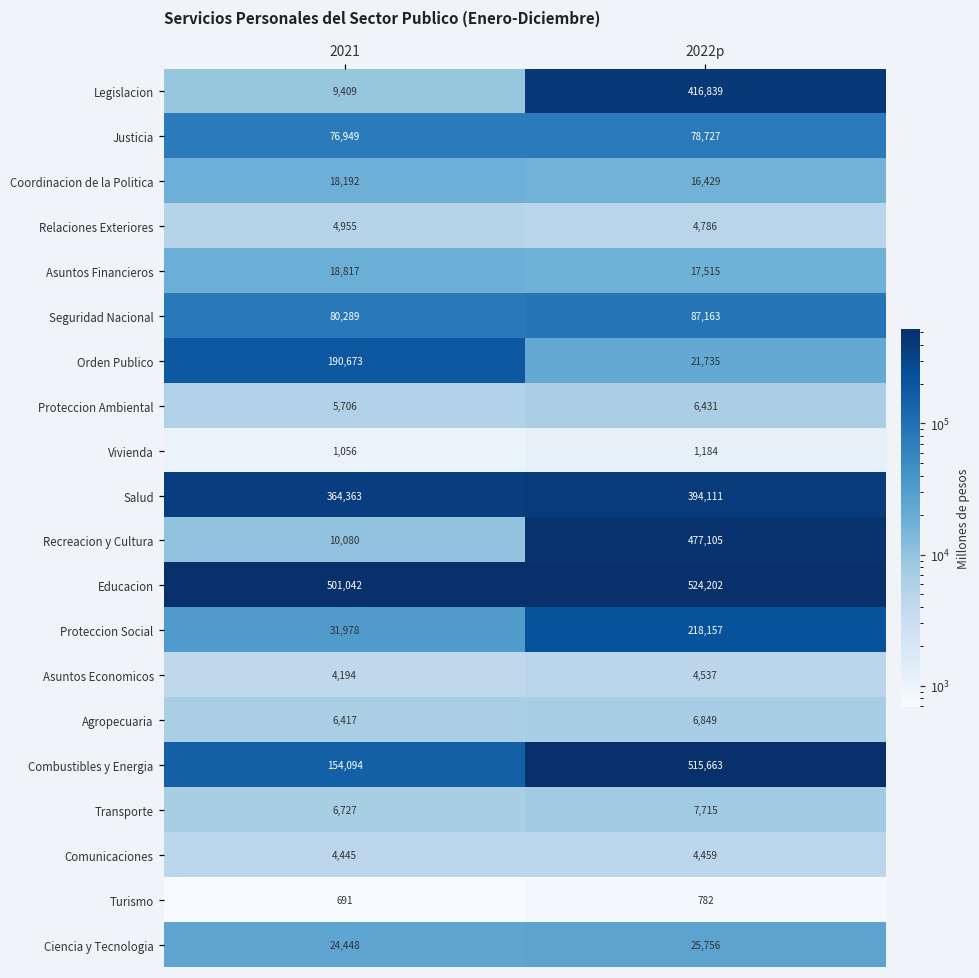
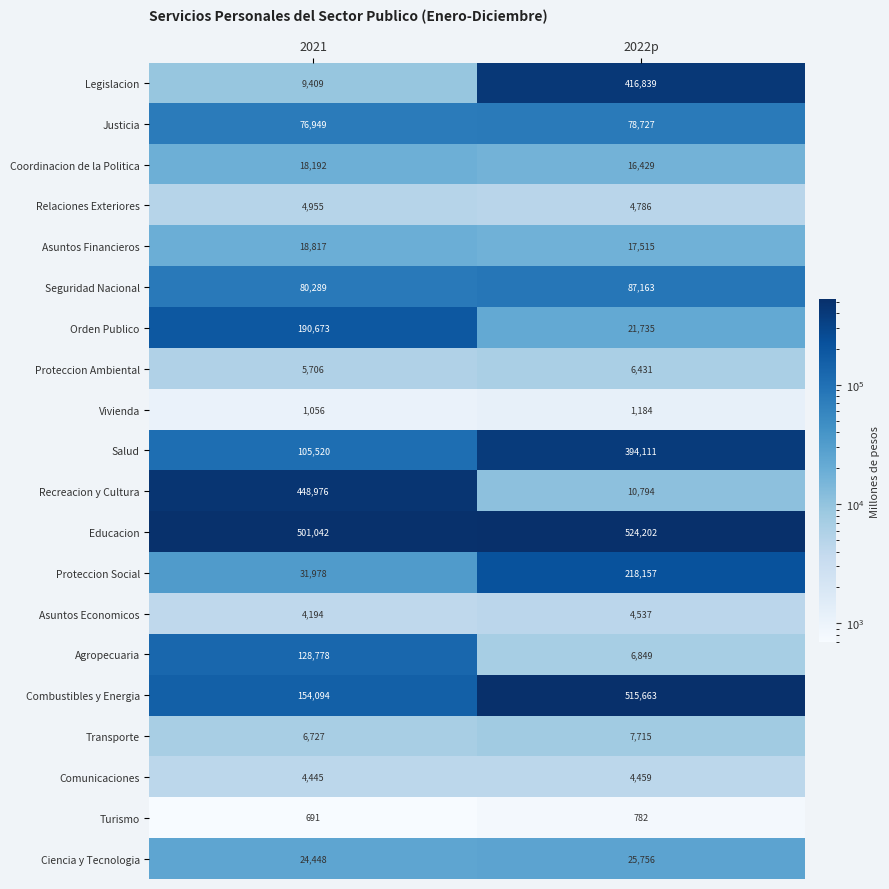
Salud, 2021: 364,363 -> 105,520
Recreacion y Cultura, 2021: 10,080 -> 448,976
Recreacion y Cultura, 2022p: 477,105 -> 10,794
Agropecuaria, 2021: 6,417 -> 128,778
